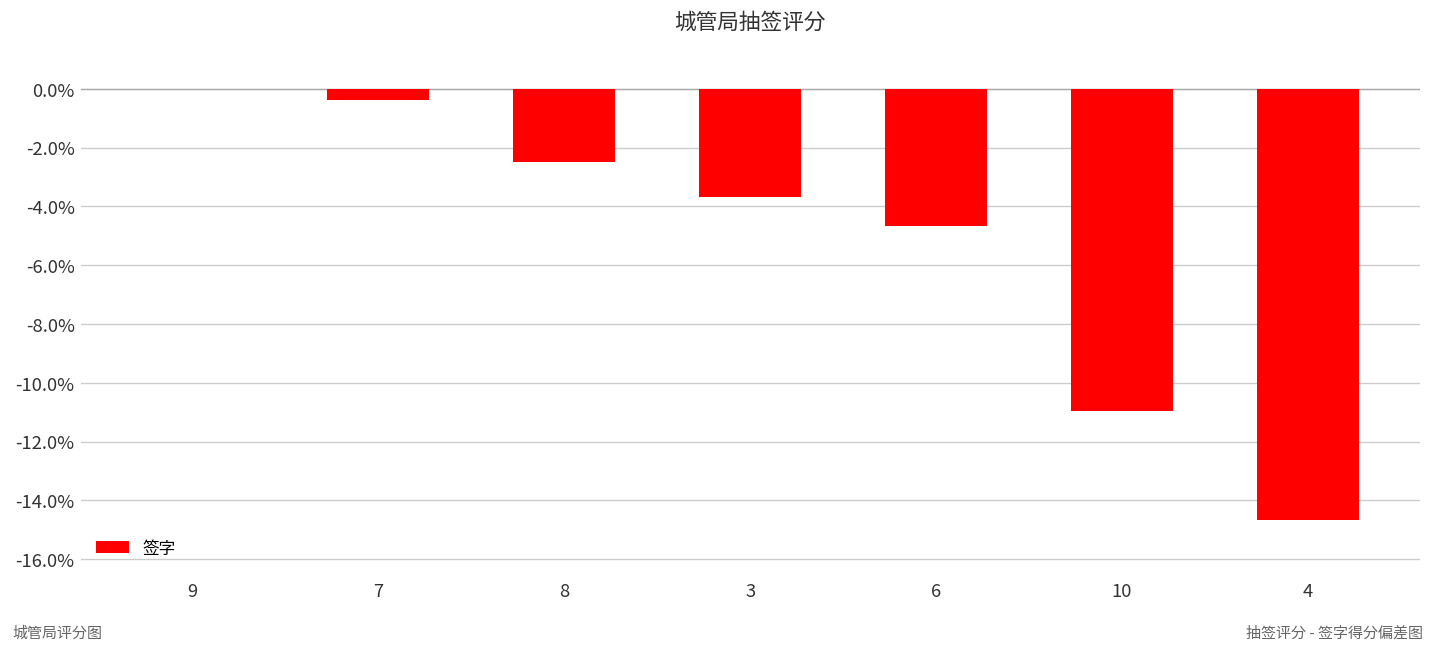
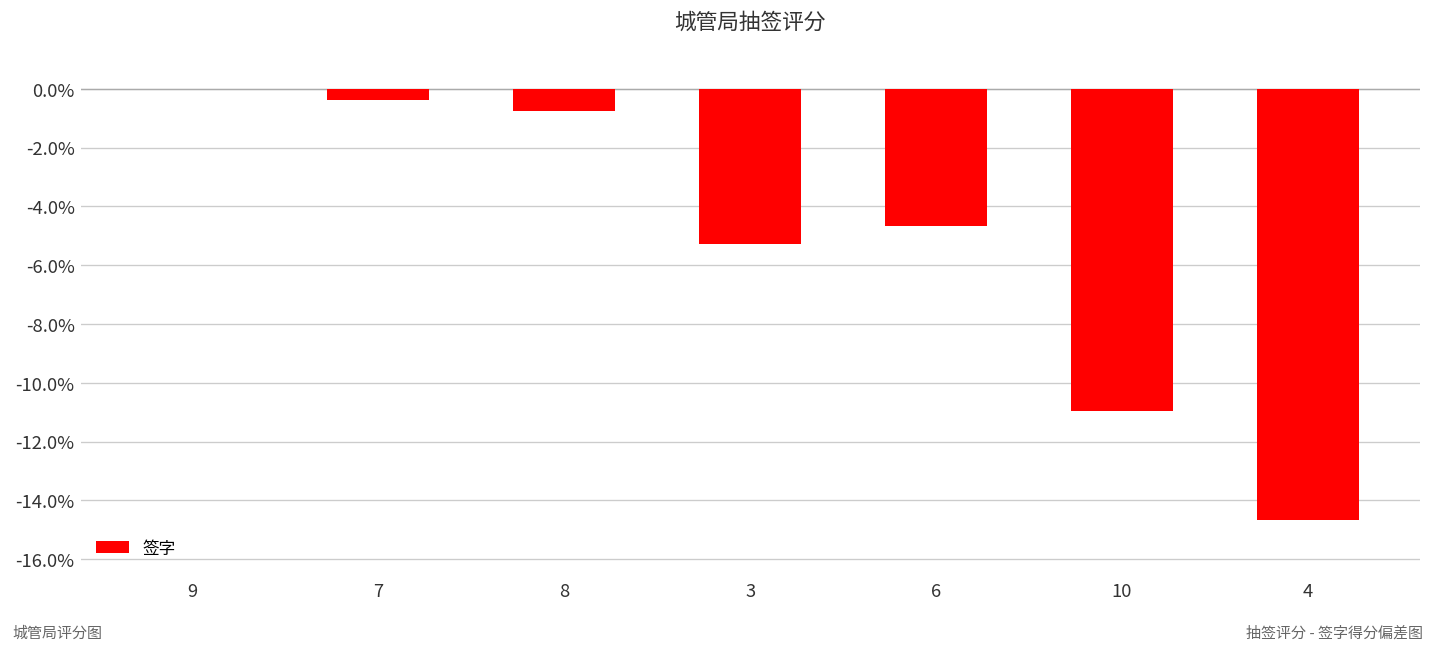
8: -2.5% -> -0.7%
3: -3.7% -> -5.3%
